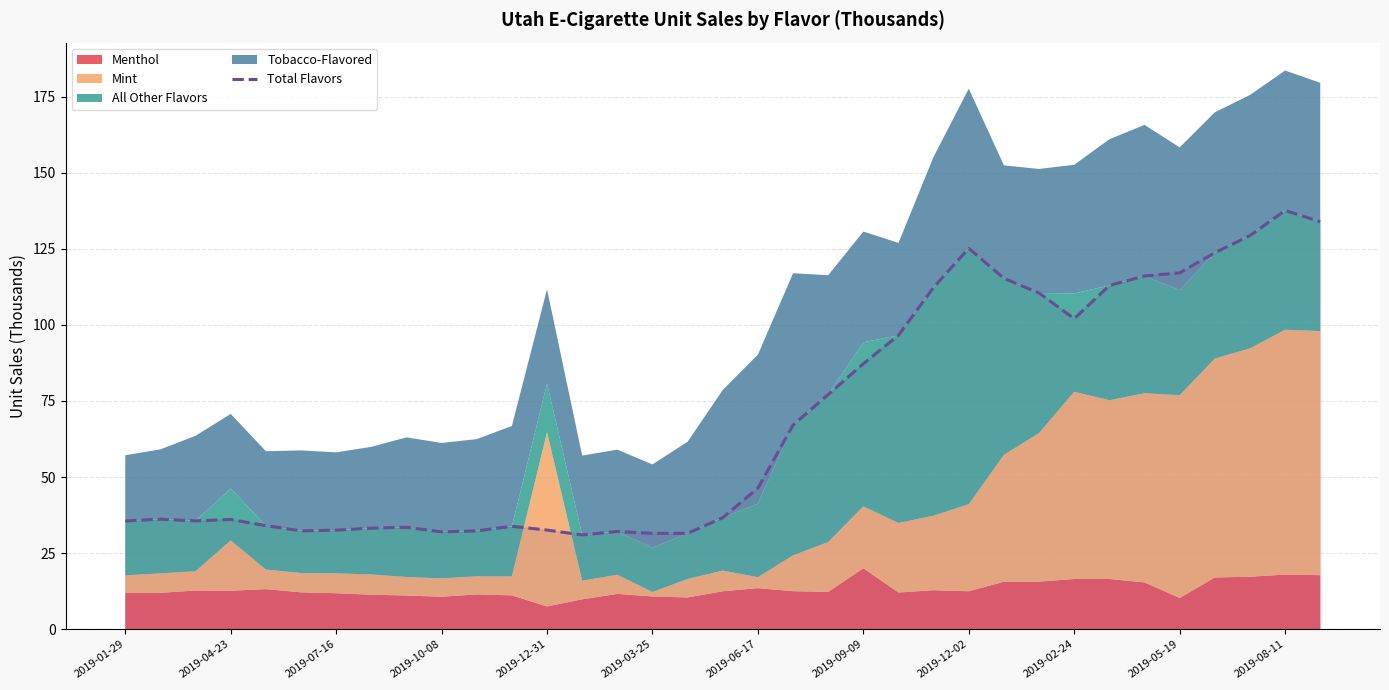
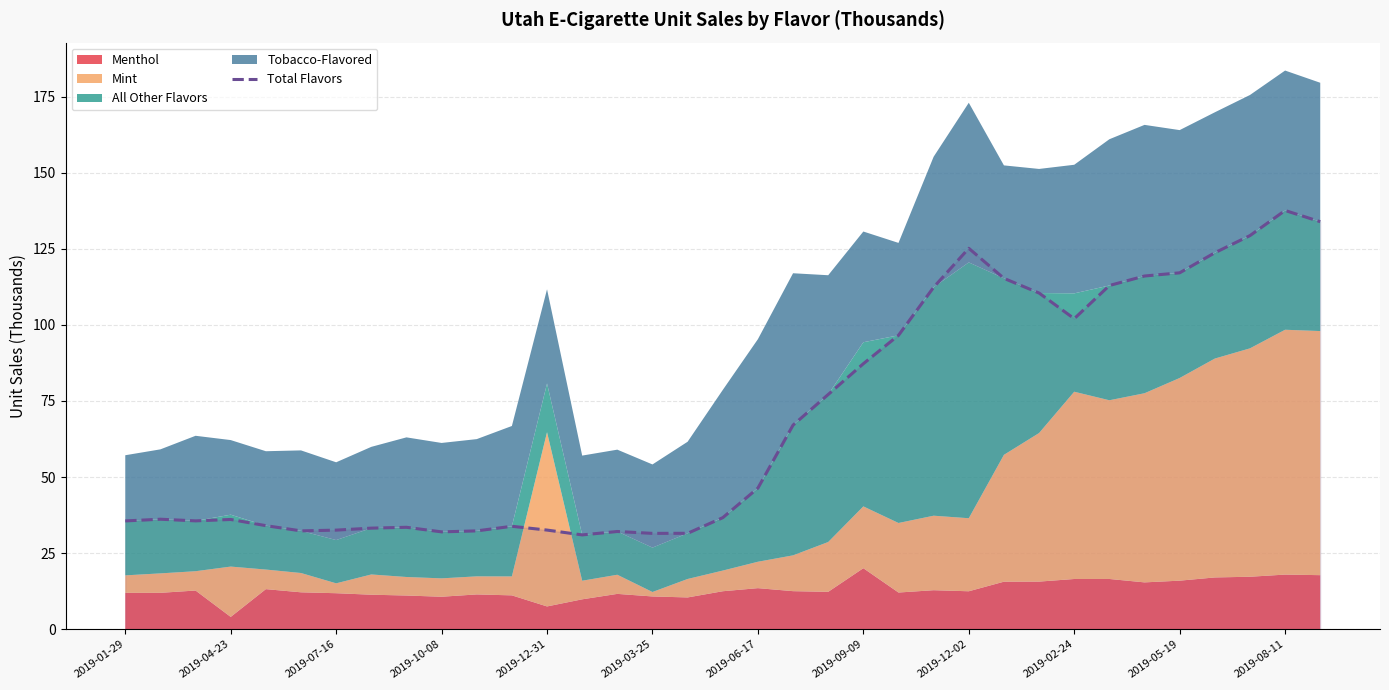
Menthol, 2019-04-23: 13 -> 4
Mint, 2019-07-16: 7 -> 3
Mint, 2019-06-17: 4 -> 9
Mint, 2019-12-02: 29 -> 24
Menthol, 2019-05-19: 10 -> 16
